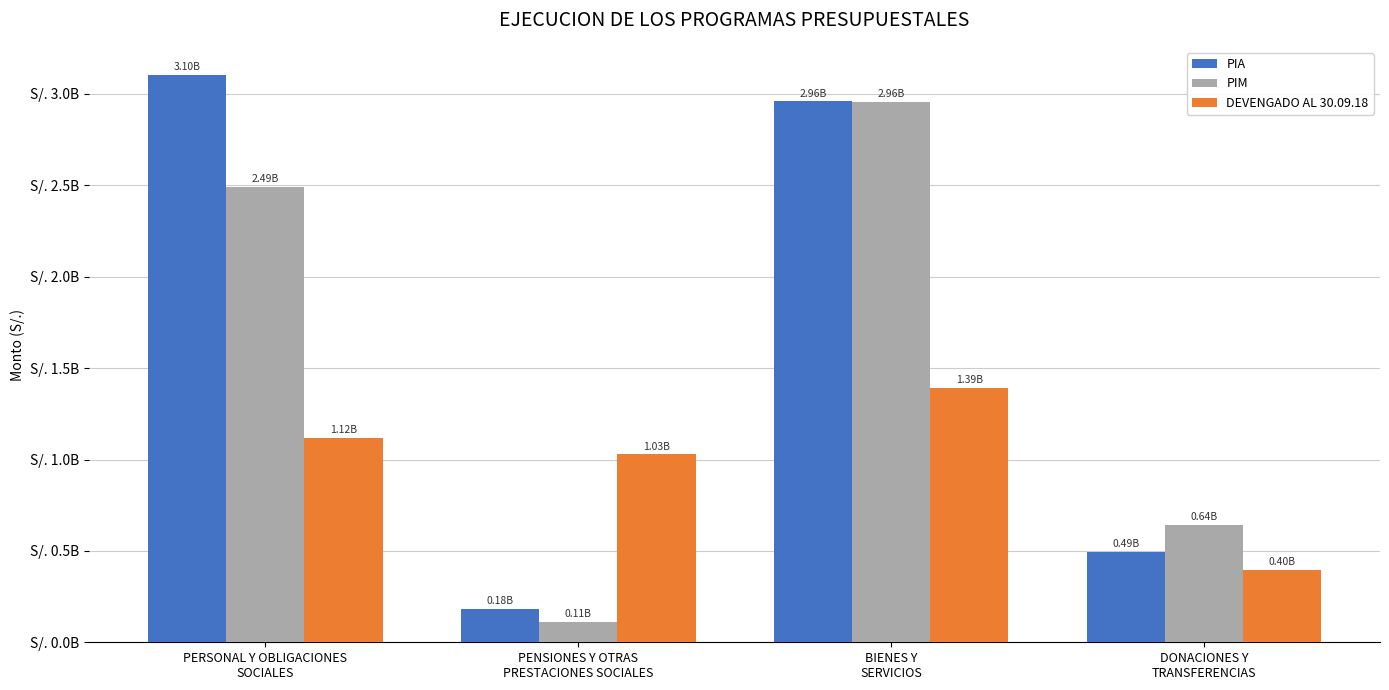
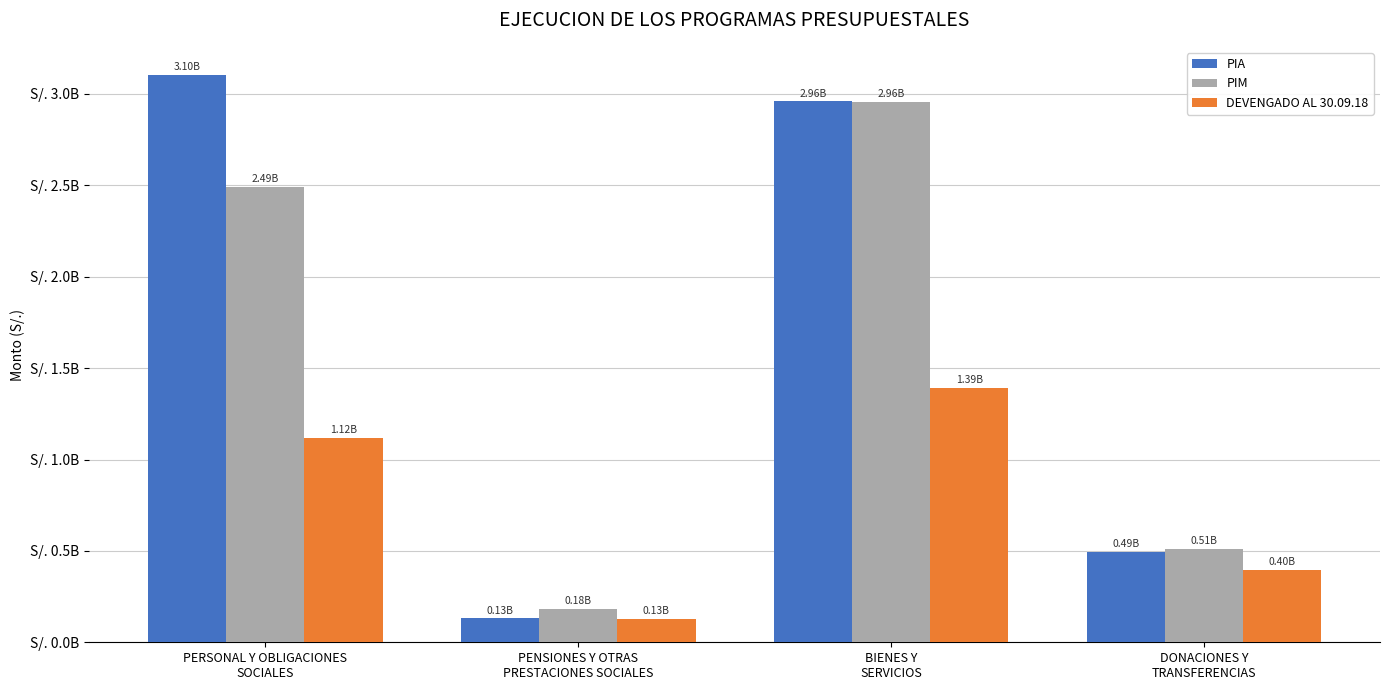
PIA, PENSIONES Y OTRAS PRESTACIONES SOCIALES: 0.18B -> 0.13B
PIM, PENSIONES Y OTRAS PRESTACIONES SOCIALES: 0.11B -> 0.18B
DEVENGADO AL 30.09.18, PENSIONES Y OTRAS PRESTACIONES SOCIALES: 1.03B -> 0.13B
PIM, DONACIONES Y TRANSFERENCIAS: 0.64B -> 0.51B
